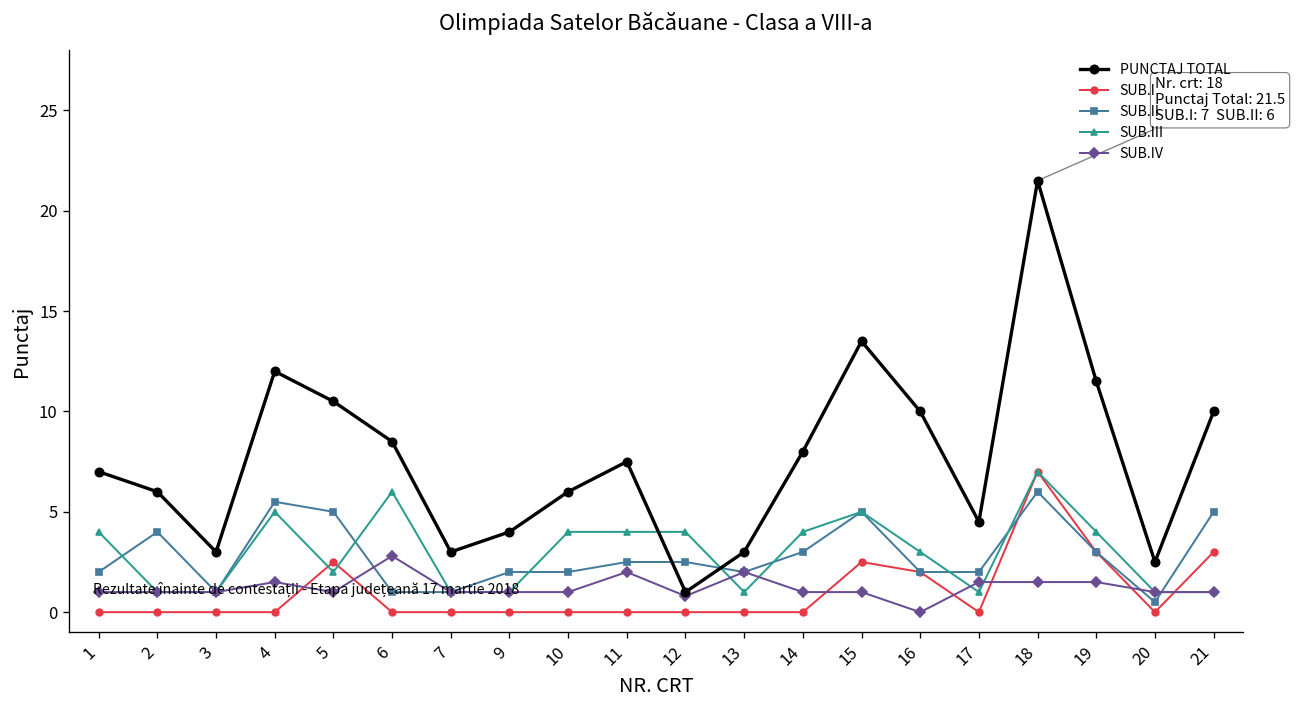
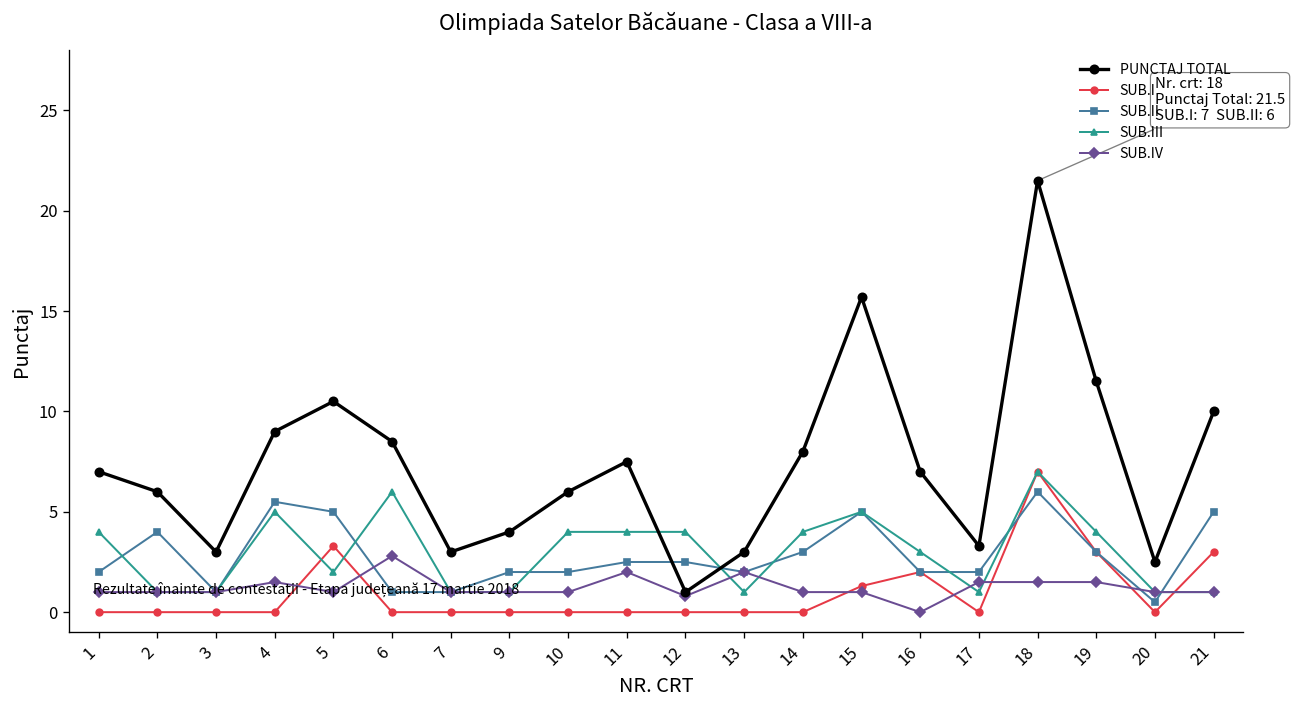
PUNCTAJ TOTAL, 4: 12 -> 9
SUB.I, 5: 2.5 -> 3.3
PUNCTAJ TOTAL, 15: 13.5 -> 15.7
SUB.I, 15: 2.5 -> 1.3
PUNCTAJ TOTAL, 16: 10 -> 7
PUNCTAJ TOTAL, 17: 4.5 -> 3.3
